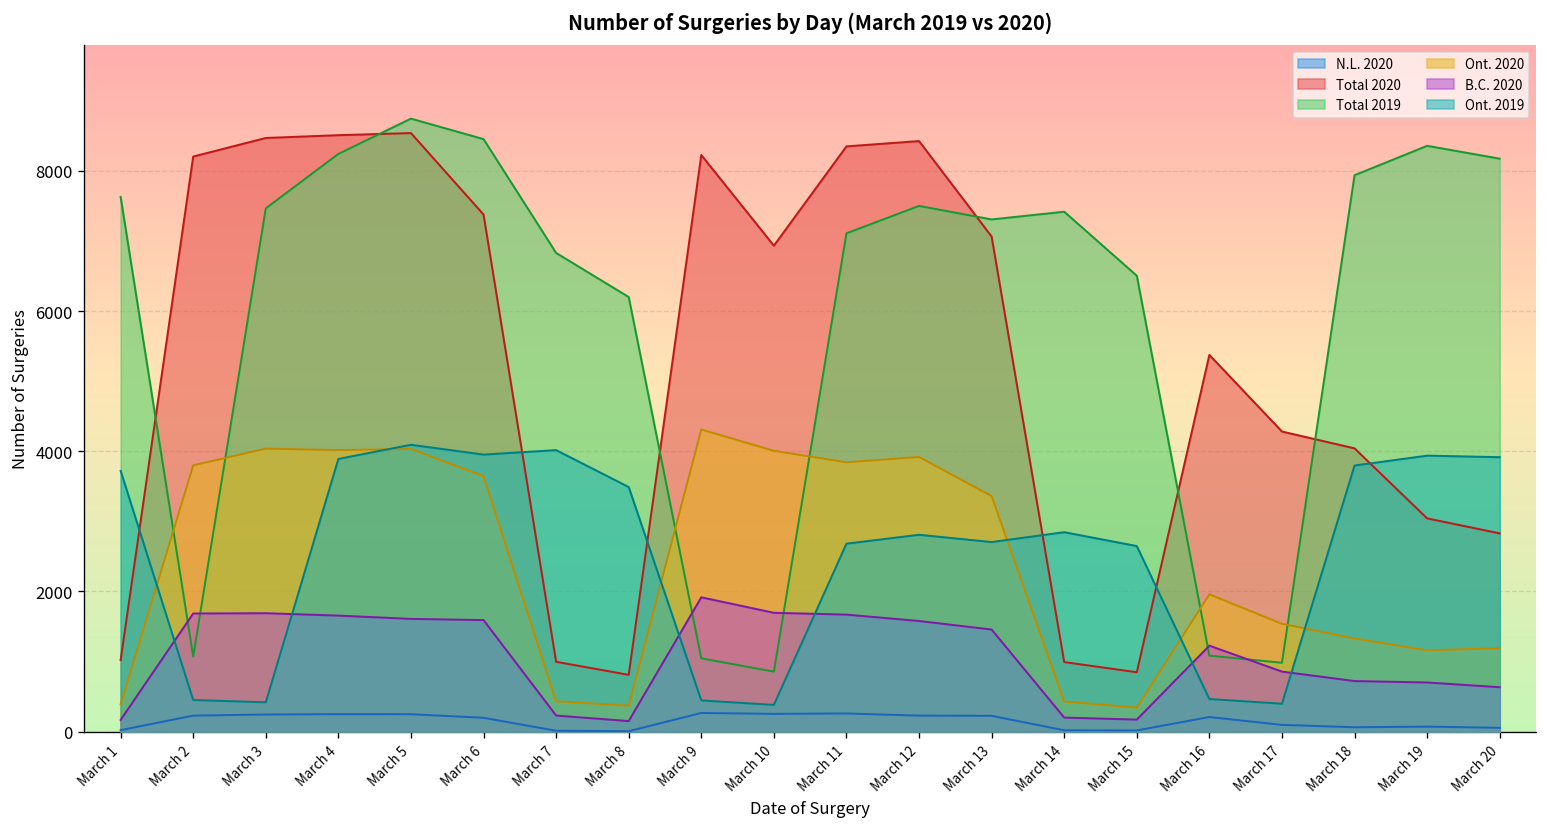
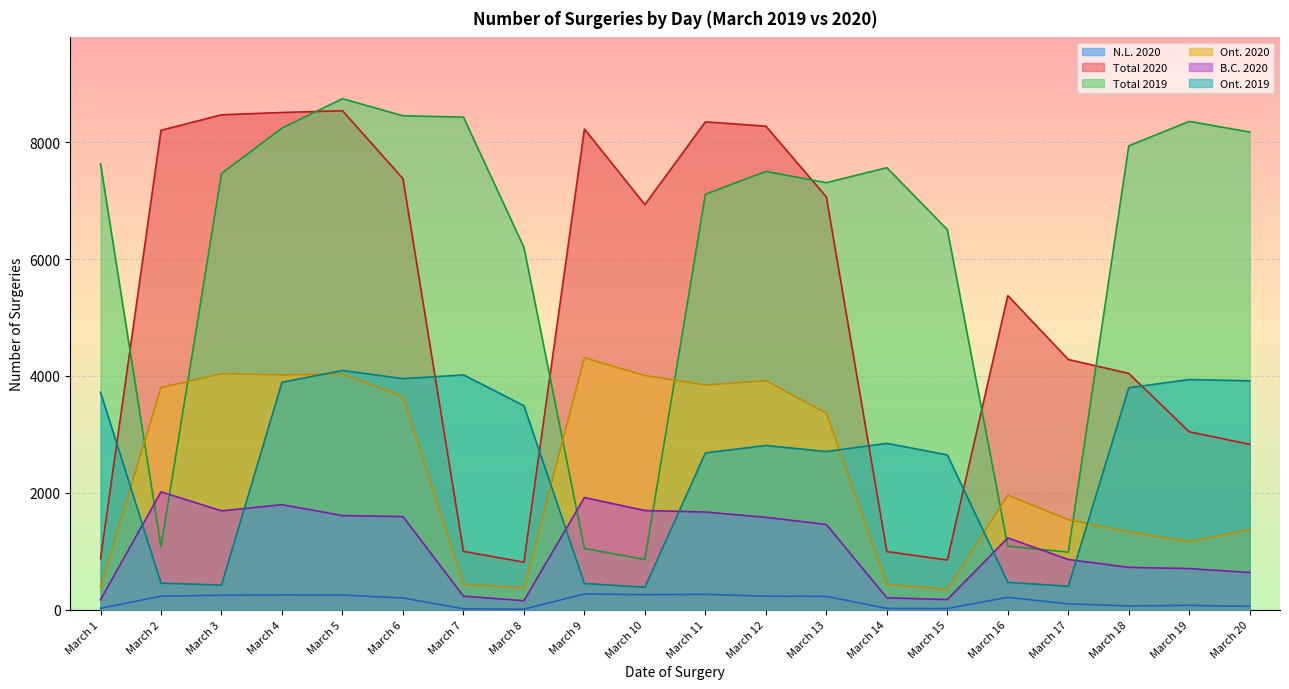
Total 2020, March 1: 1000 -> 900
B.C. 2020, March 2: 1700 -> 2000
B.C. 2020, March 4: 1700 -> 1800
Total 2019, March 7: 6800 -> 8400
Total 2020, March 12: 8400 -> 8300
Total 2019, March 14: 7400 -> 7600
Ont. 2020, March 20: 1200 -> 1400
